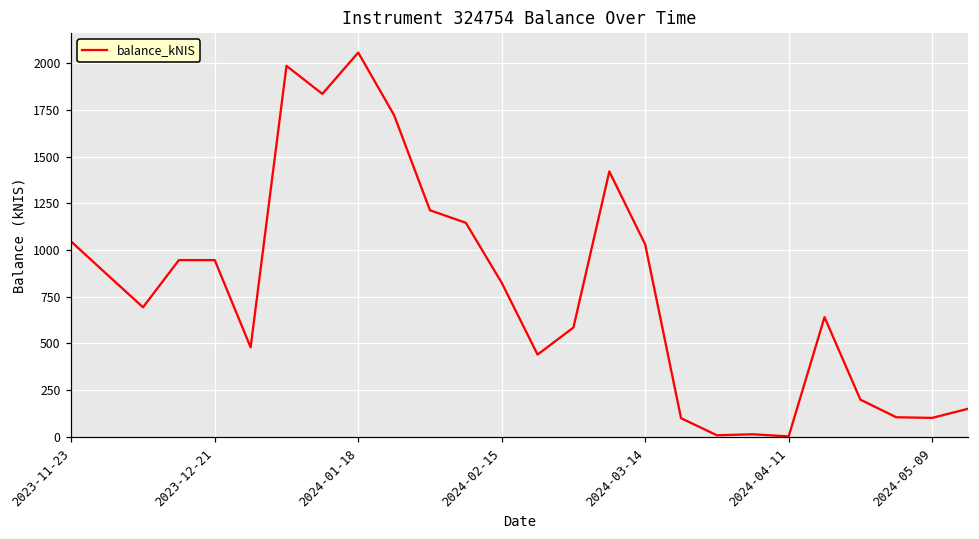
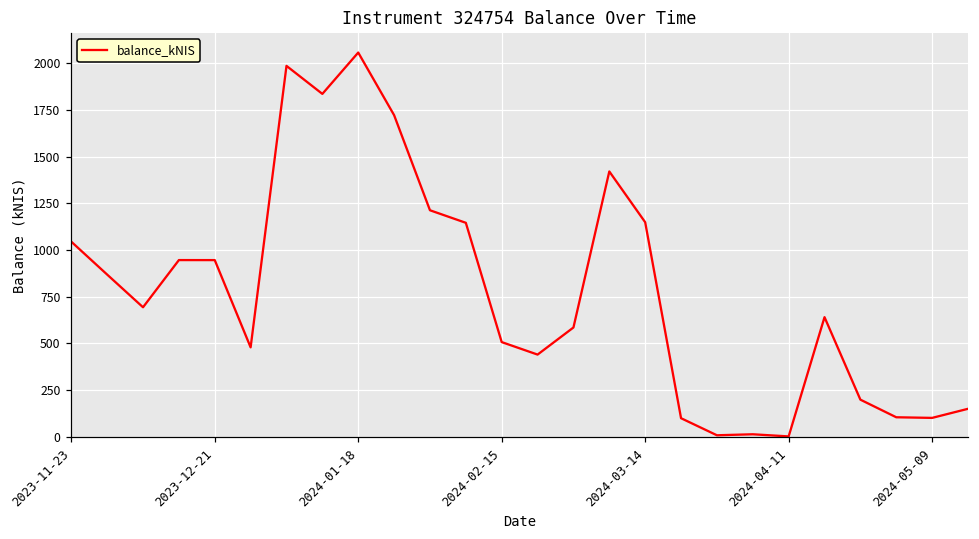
2024-02-15: 820 -> 510
2024-03-14: 1030 -> 1150
